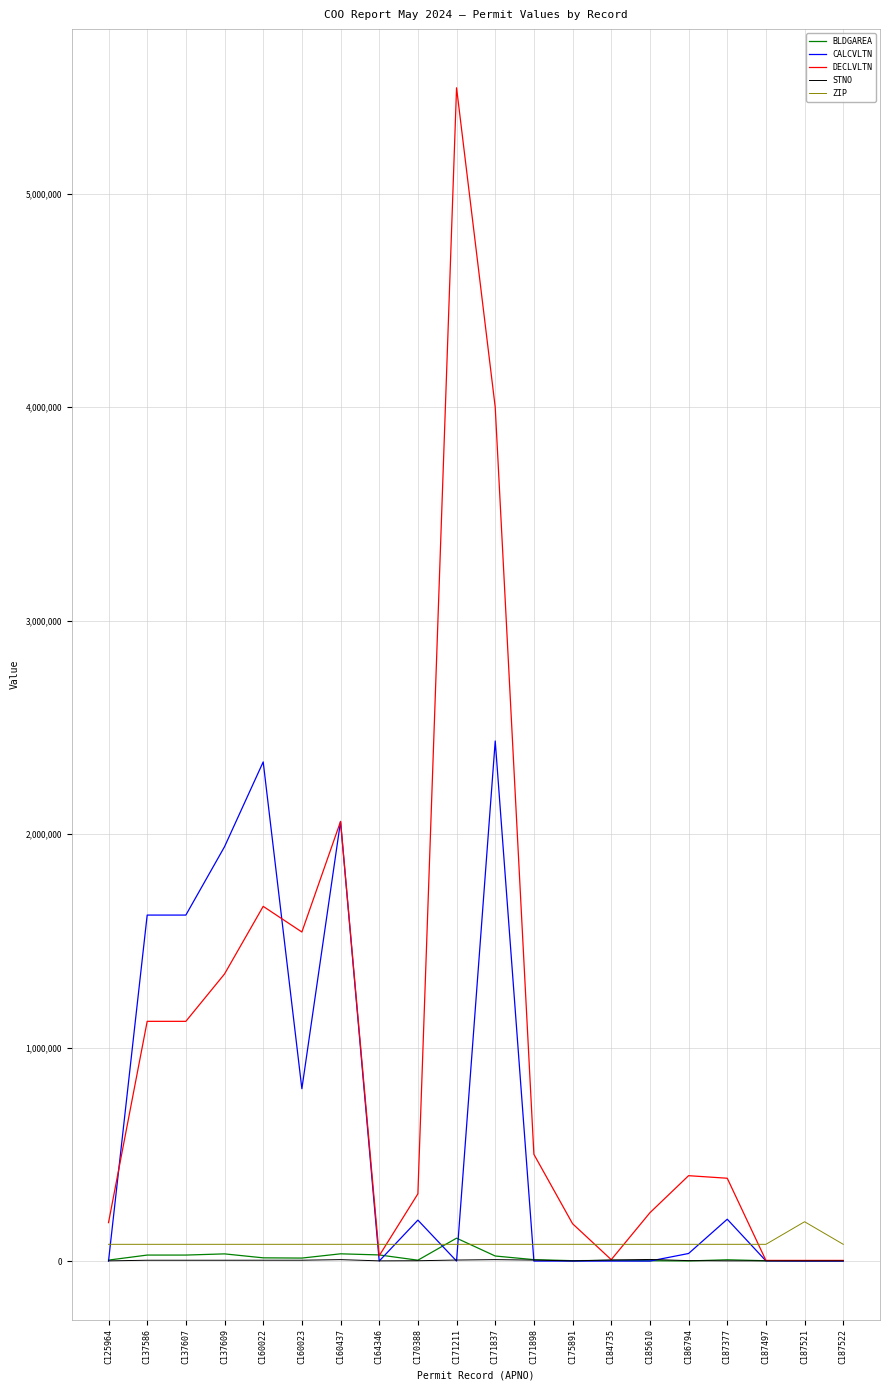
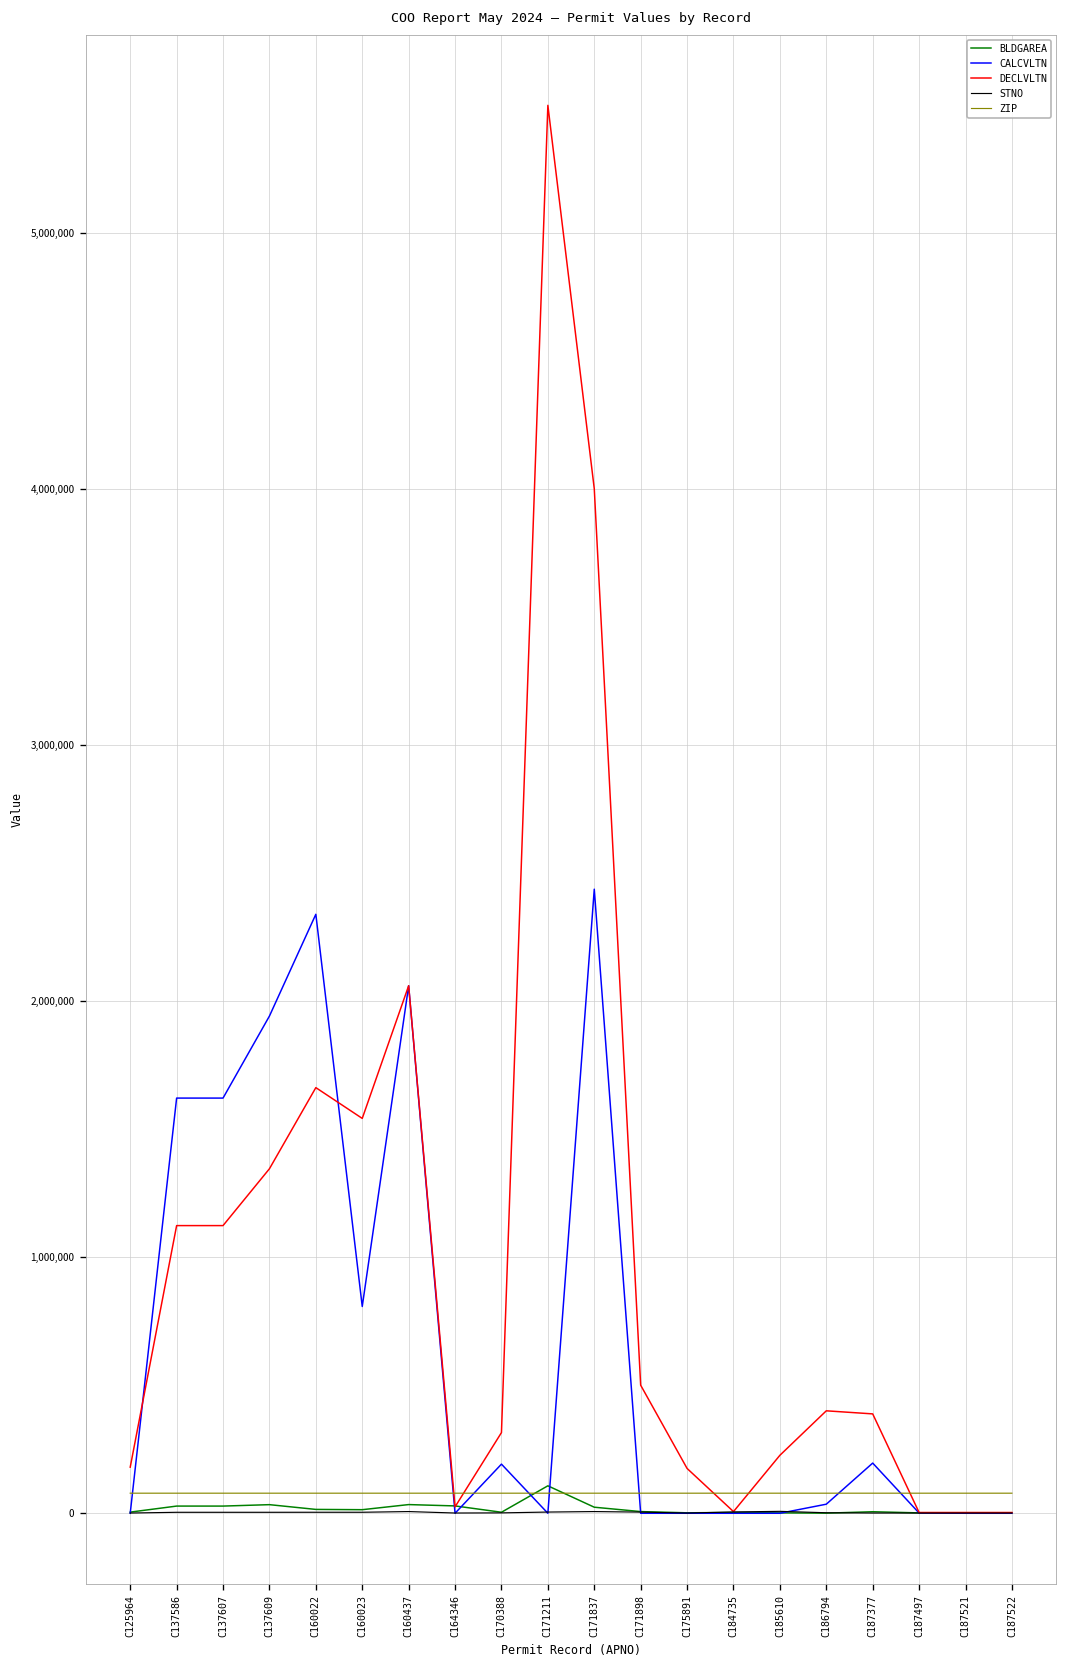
ZIP, C187521: 180,000 -> 80,000
